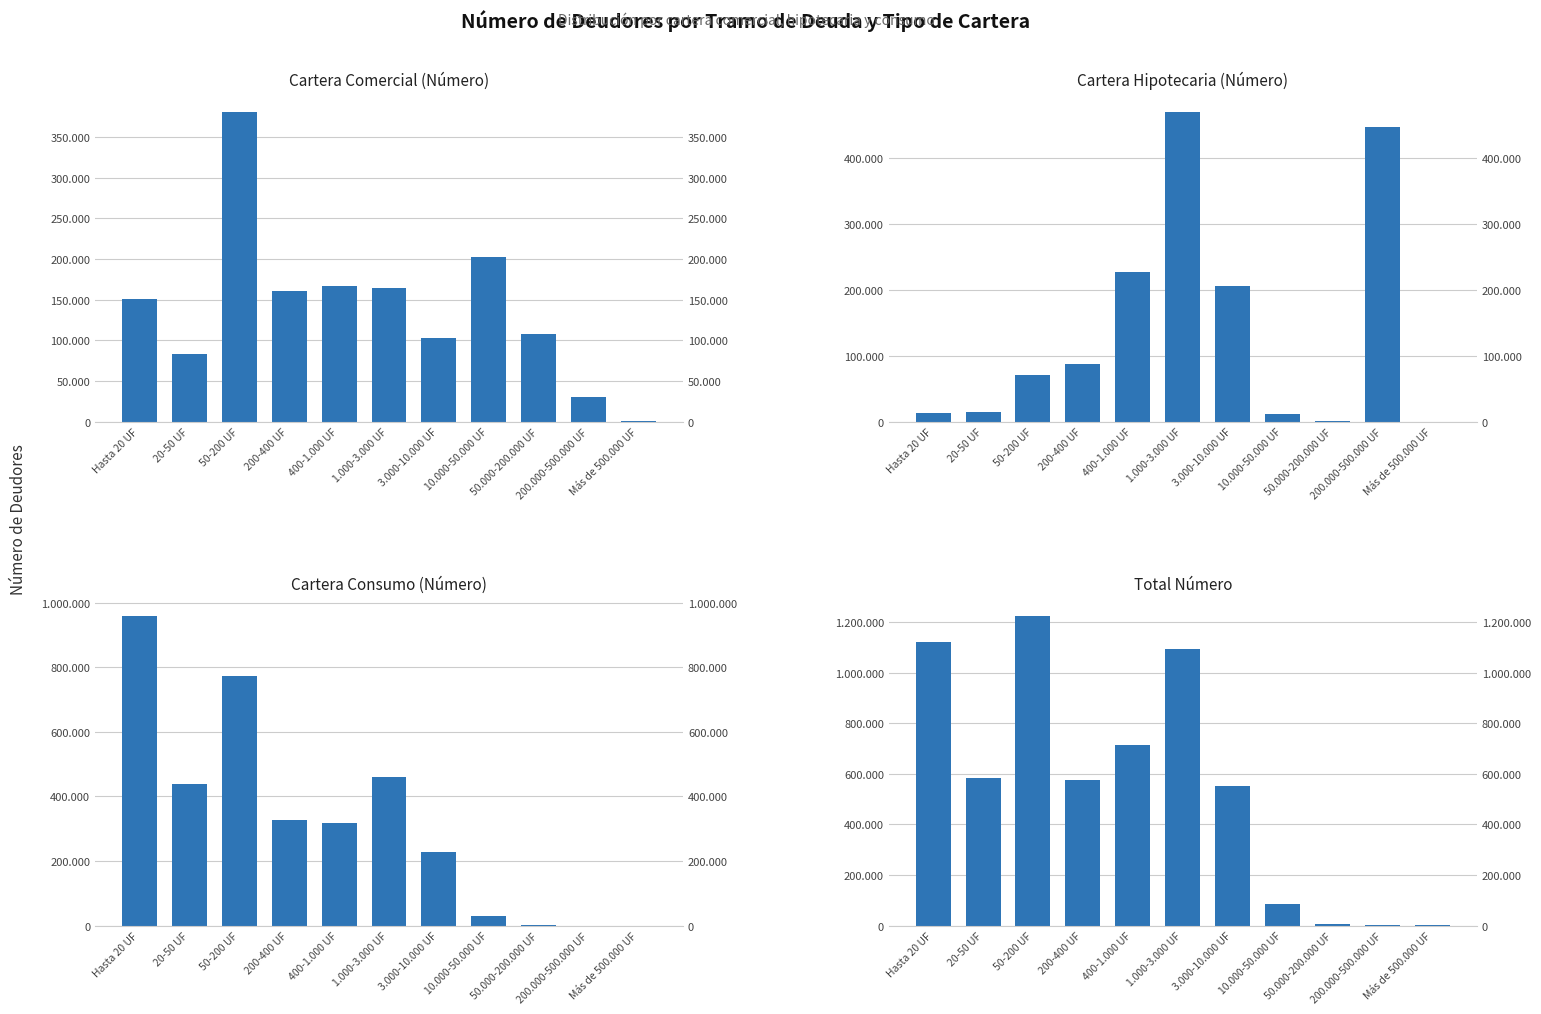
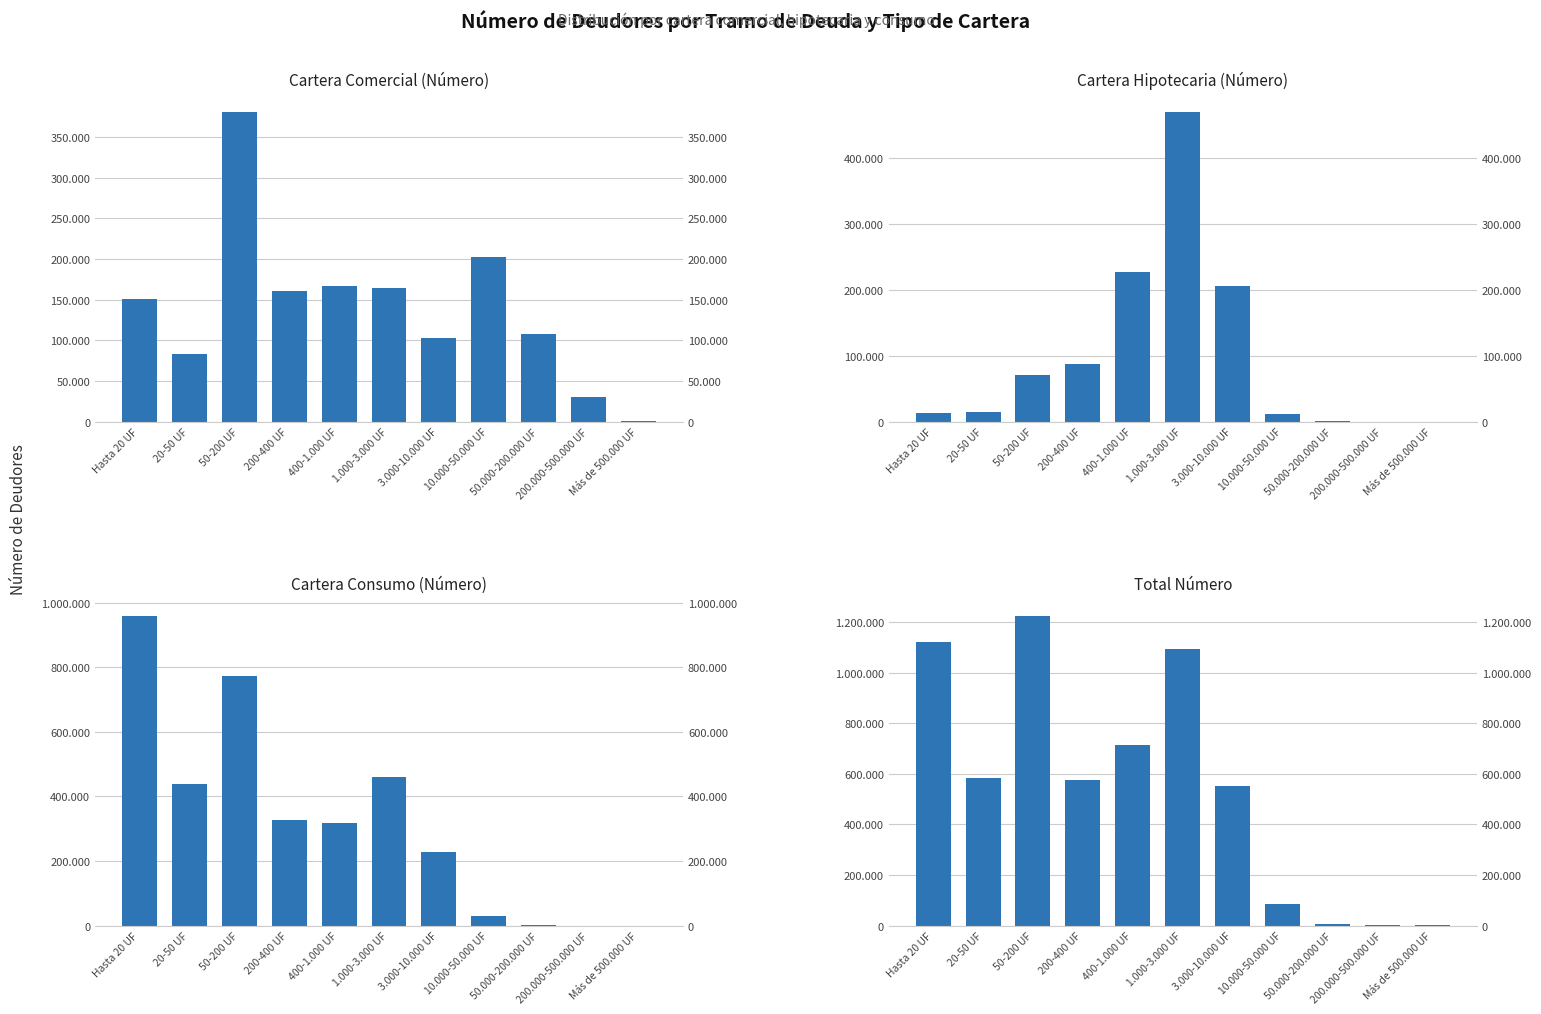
Cartera Hipotecaria (Número), 200.000-500.000 UF: 450 -> 0
